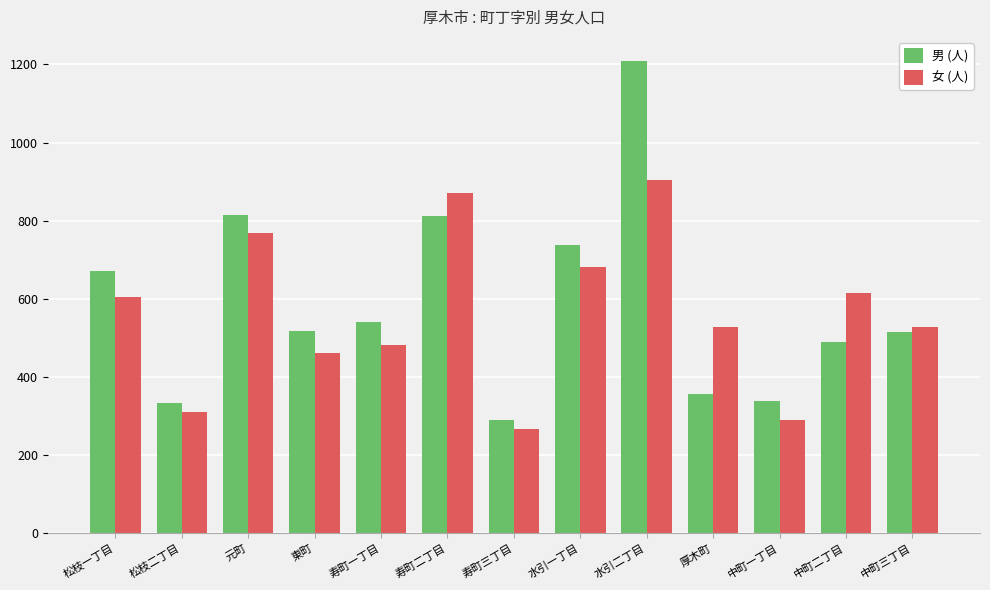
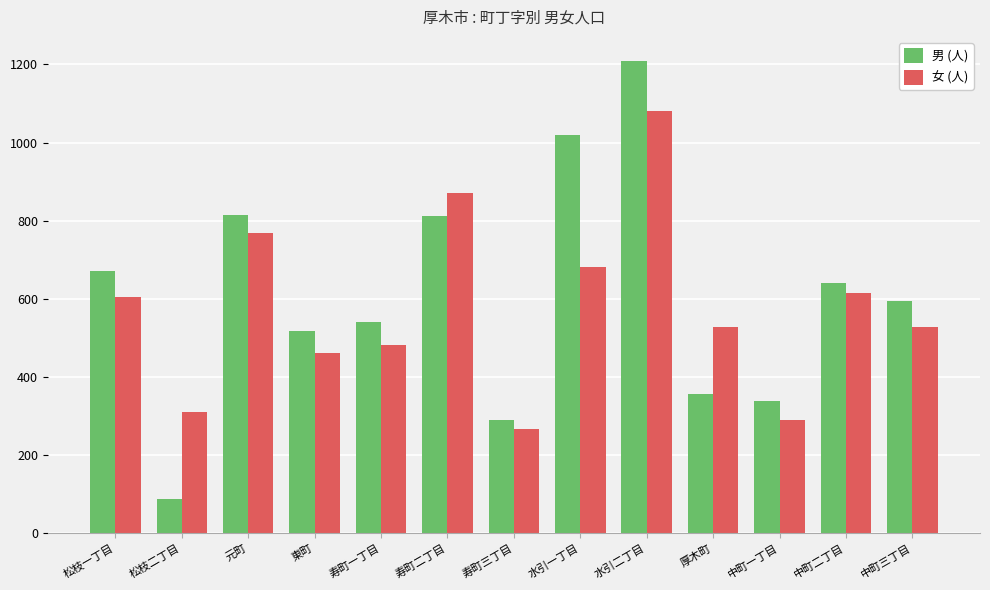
男 (人), 松枝二丁目: 340 -> 90
男 (人), 水引一丁目: 740 -> 1020
女 (人), 水引二丁目: 910 -> 1080
男 (人), 中町二丁目: 490 -> 640
男 (人), 中町三丁目: 520 -> 600
